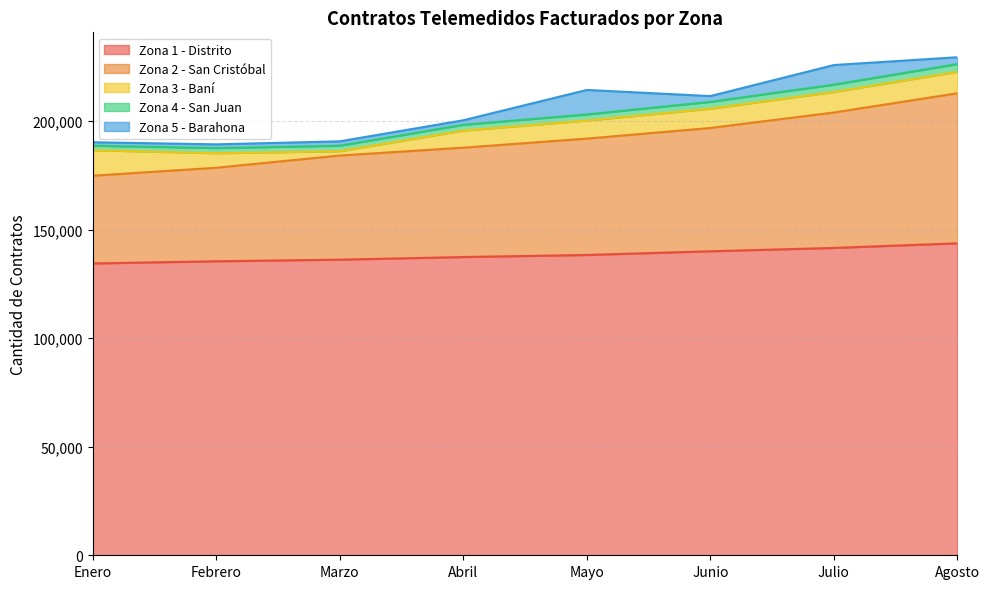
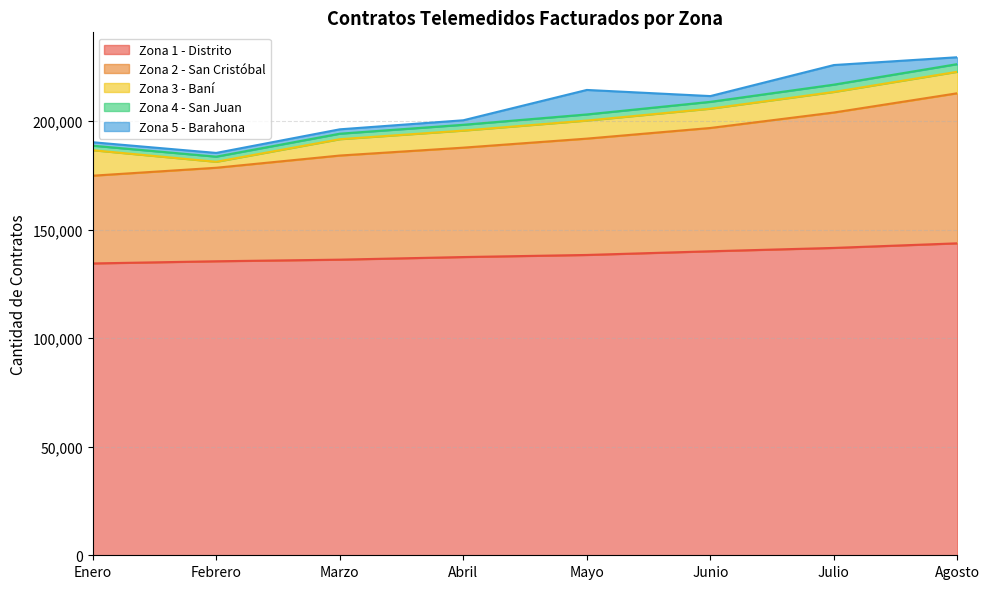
Zona 3 - Baní, Febrero: 7,000 -> 3,000
Zona 3 - Baní, Marzo: 2,000 -> 8,000
